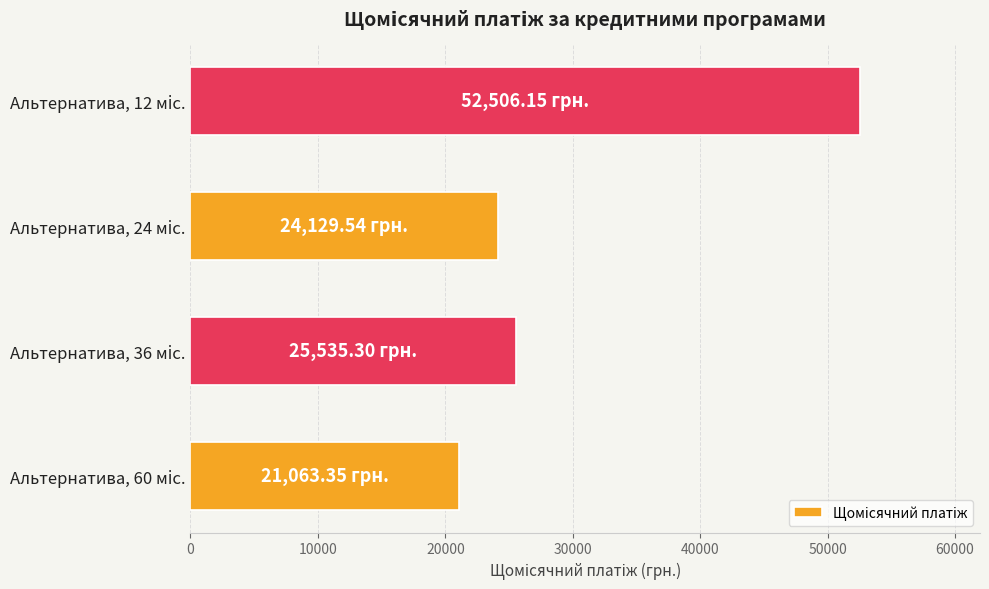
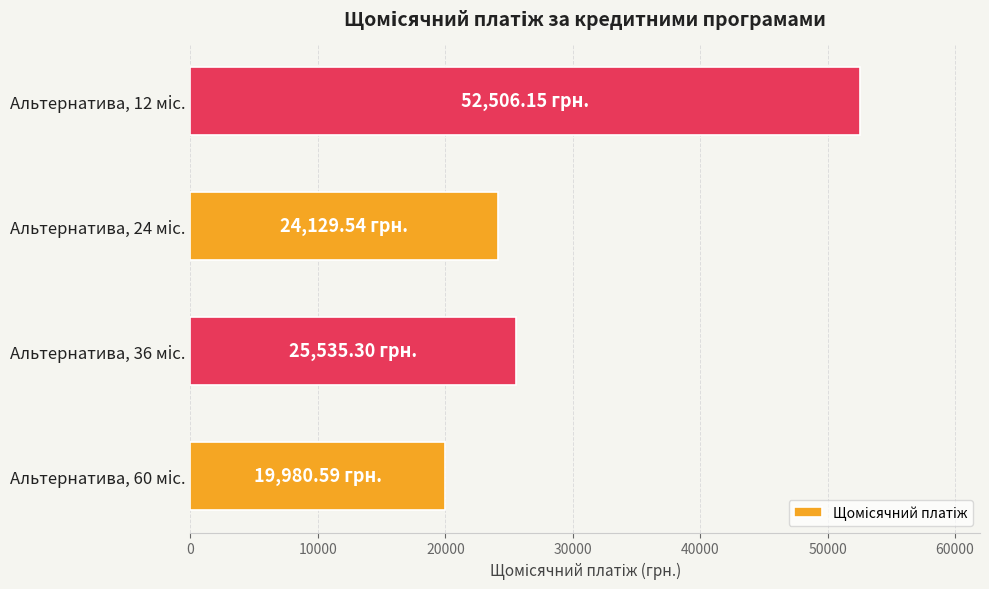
Альтернатива, 60 міс.: 21,063.35 -> 19,980.59
